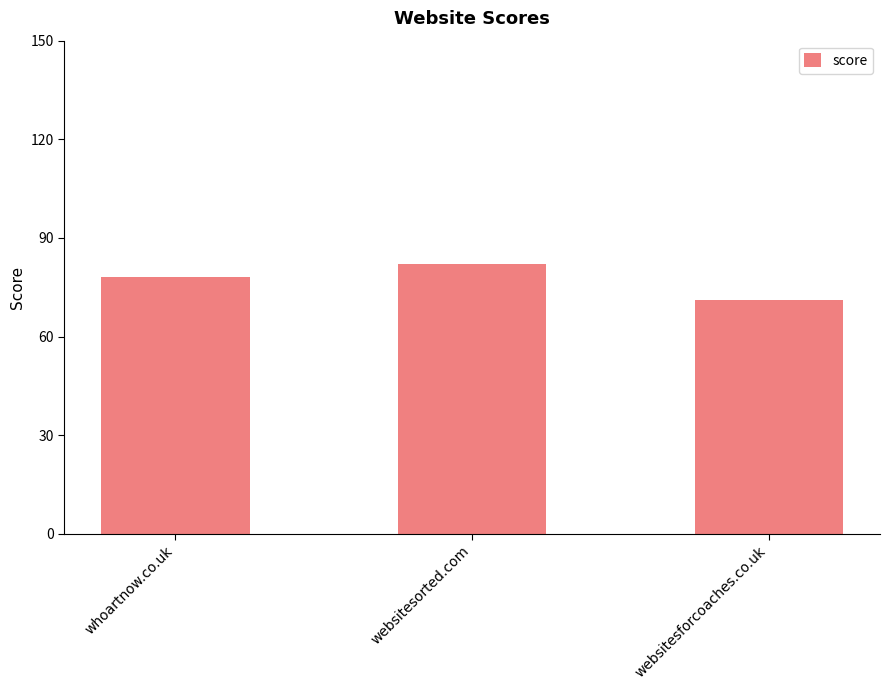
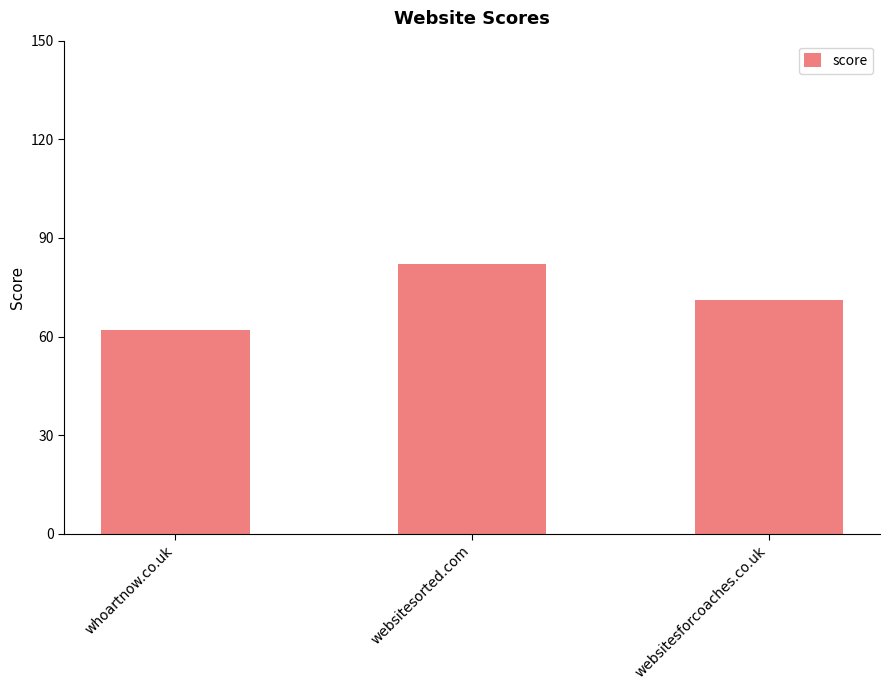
whoartnow.co.uk: 78 -> 62
